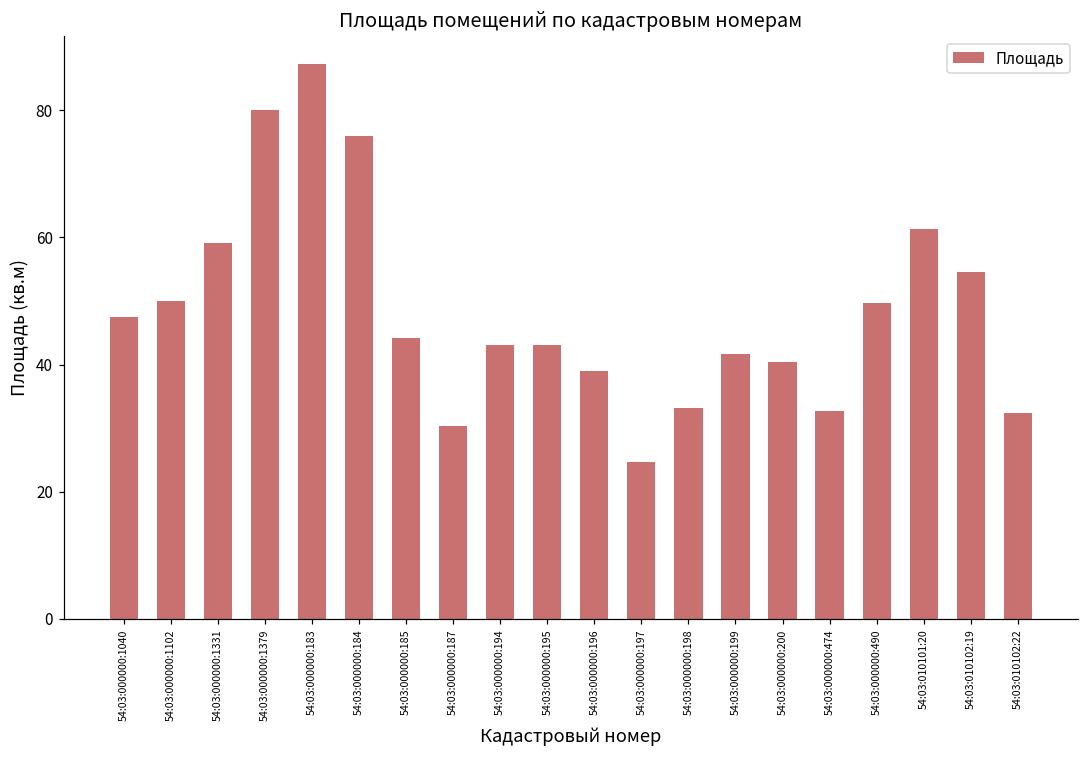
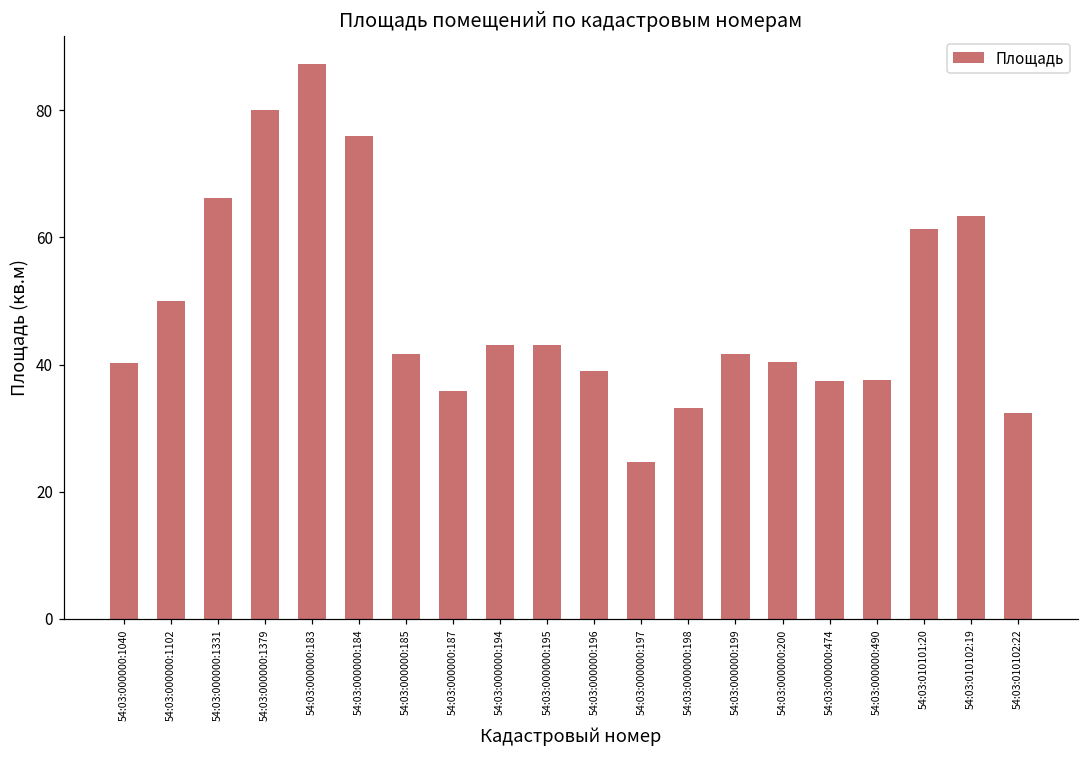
54:03:000000:1040: 48 -> 40
54:03:000000:1331: 59 -> 66
54:03:000000:185: 44 -> 42
54:03:000000:187: 30 -> 36
54:03:000000:474: 33 -> 37
54:03:000000:490: 50 -> 38
54:03:010102:19: 55 -> 63
